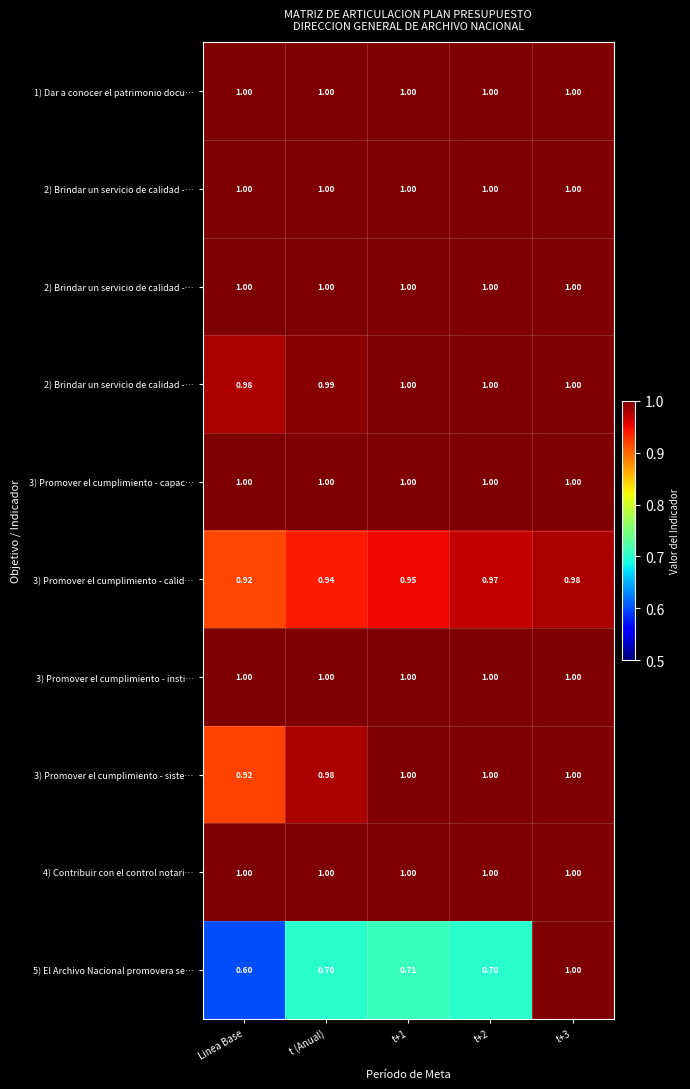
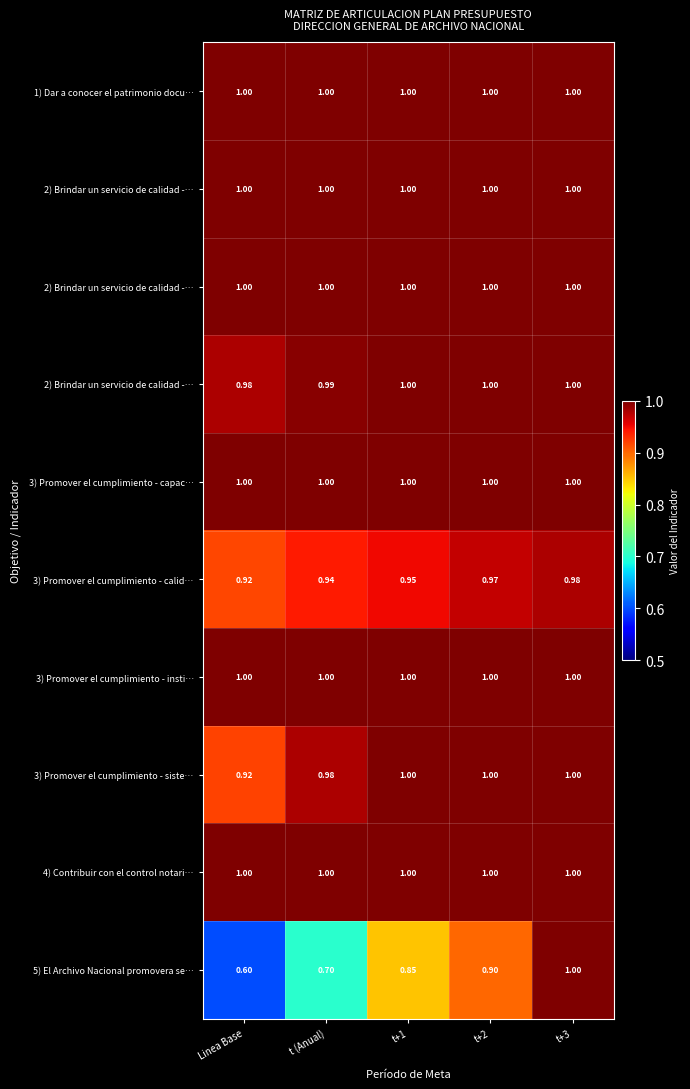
5) El Archivo Nacional promovera se…, t+1: 0.71 -> 0.85
5) El Archivo Nacional promovera se…, t+2: 0.70 -> 0.90
